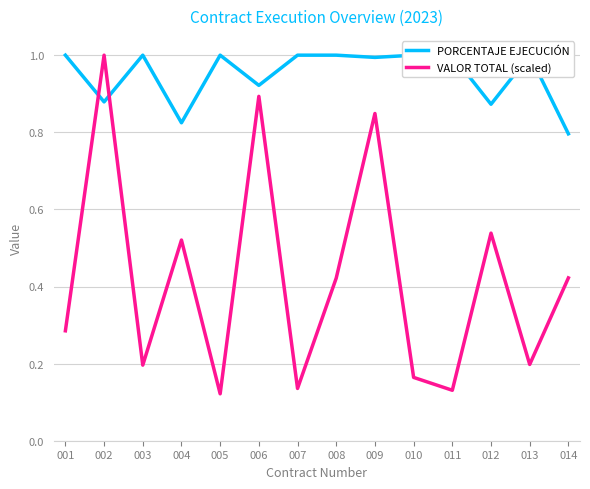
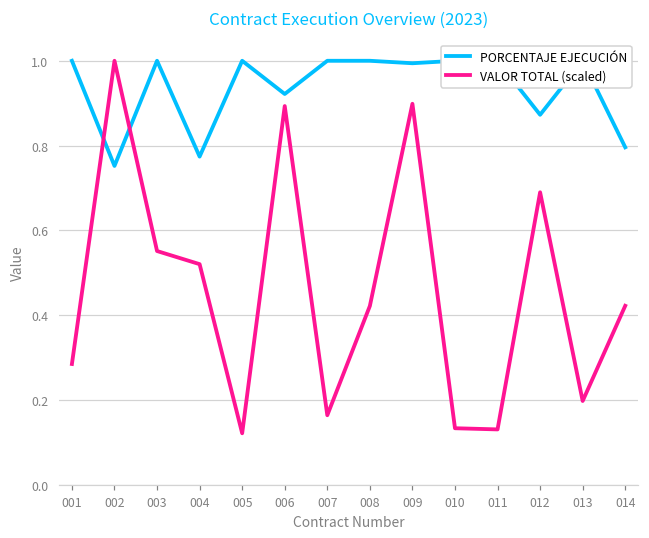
PORCENTAJE EJECUCIÓN, 002: 0.88 -> 0.75
VALOR TOTAL (scaled), 003: 0.20 -> 0.55
PORCENTAJE EJECUCIÓN, 004: 0.82 -> 0.77
VALOR TOTAL (scaled), 007: 0.14 -> 0.16
VALOR TOTAL (scaled), 009: 0.85 -> 0.90
VALOR TOTAL (scaled), 010: 0.16 -> 0.13
VALOR TOTAL (scaled), 012: 0.54 -> 0.69
